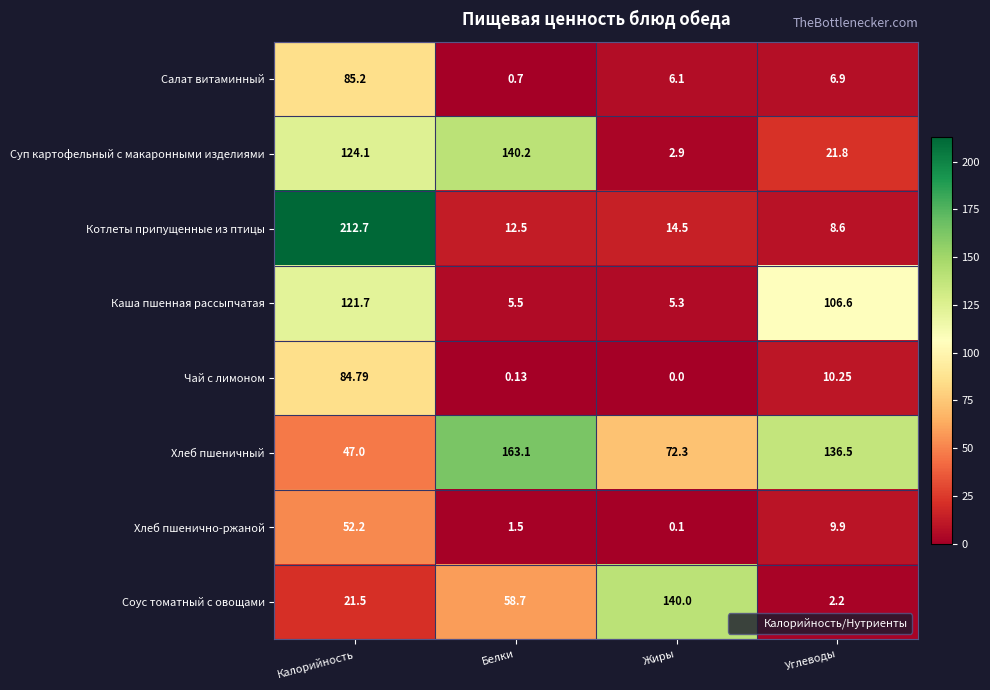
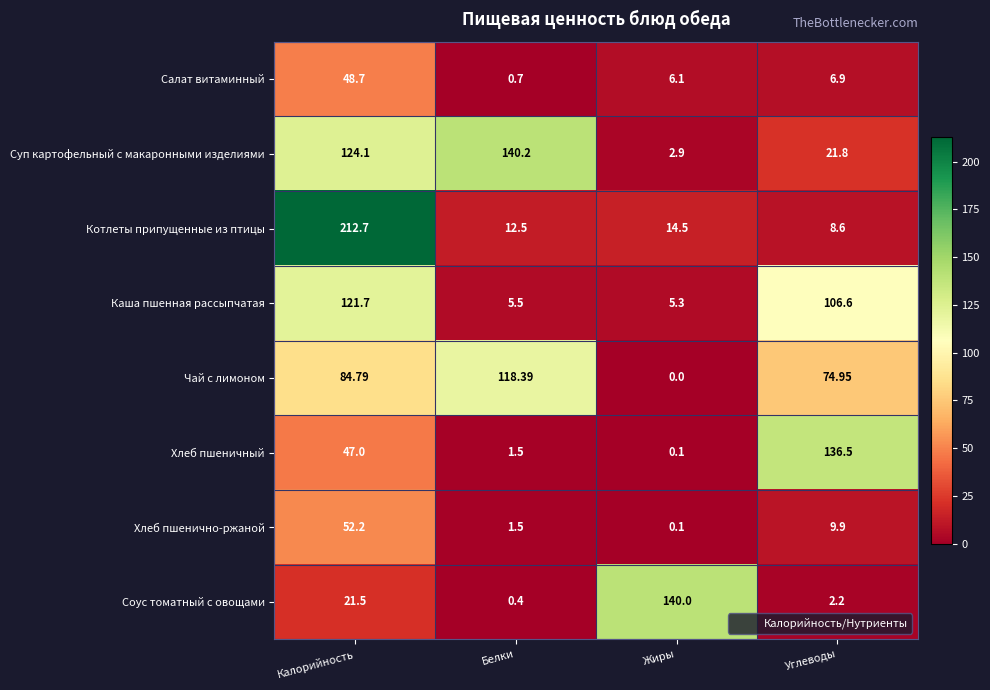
Салат витаминный, Калорийность: 85.2 -> 48.7
Чай с лимоном, Белки: 0.13 -> 118.39
Чай с лимоном, Углеводы: 10.25 -> 74.95
Хлеб пшеничный, Белки: 163.1 -> 1.5
Хлеб пшеничный, Жиры: 72.3 -> 0.1
Соус томатный с овощами, Белки: 58.7 -> 0.4
